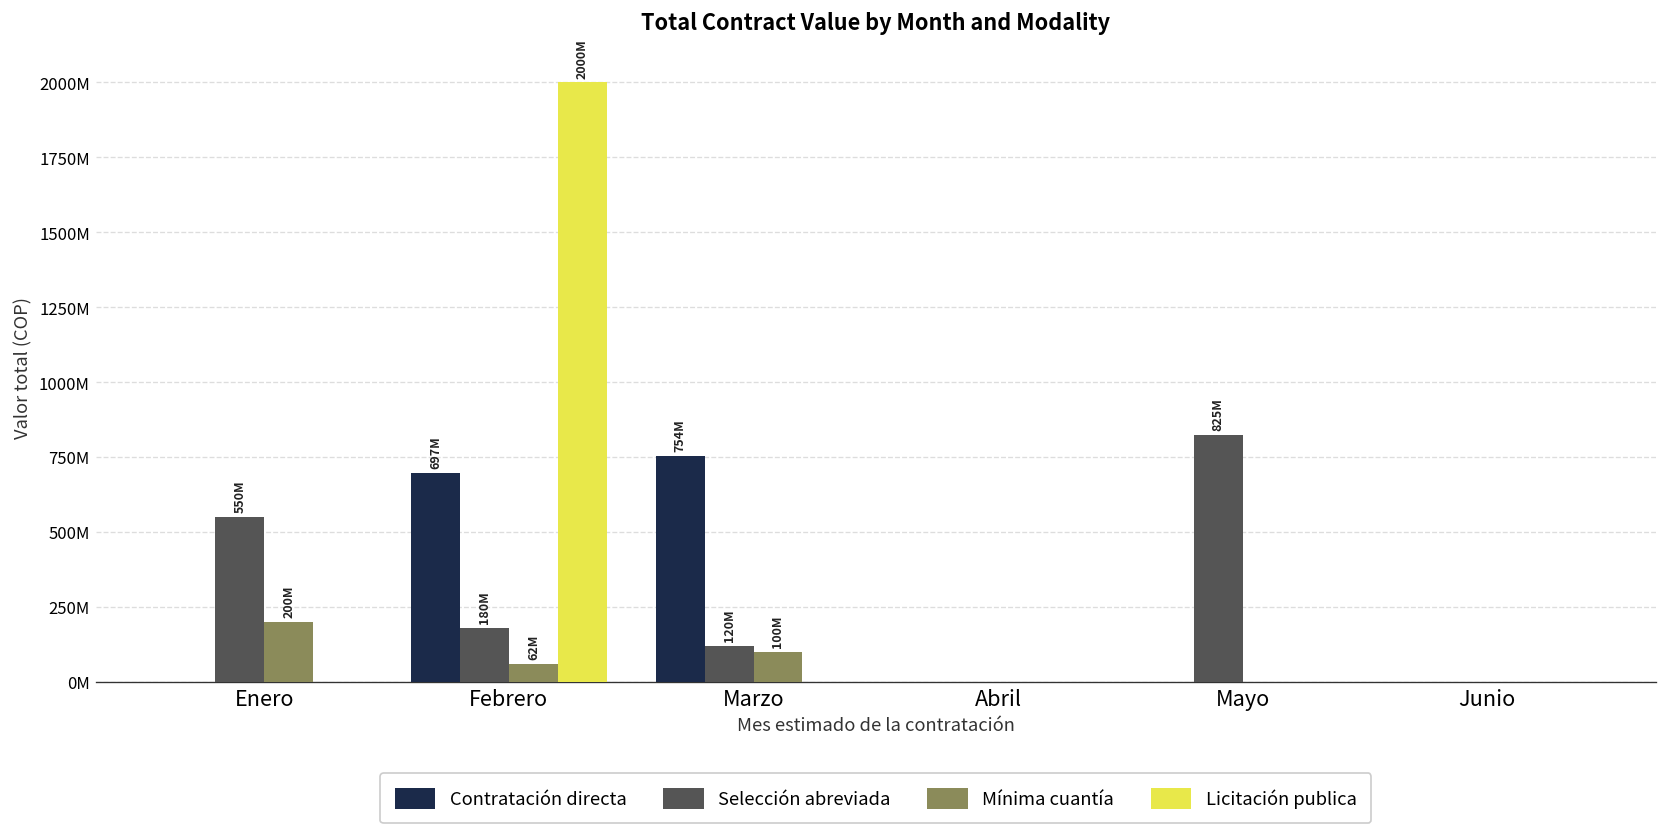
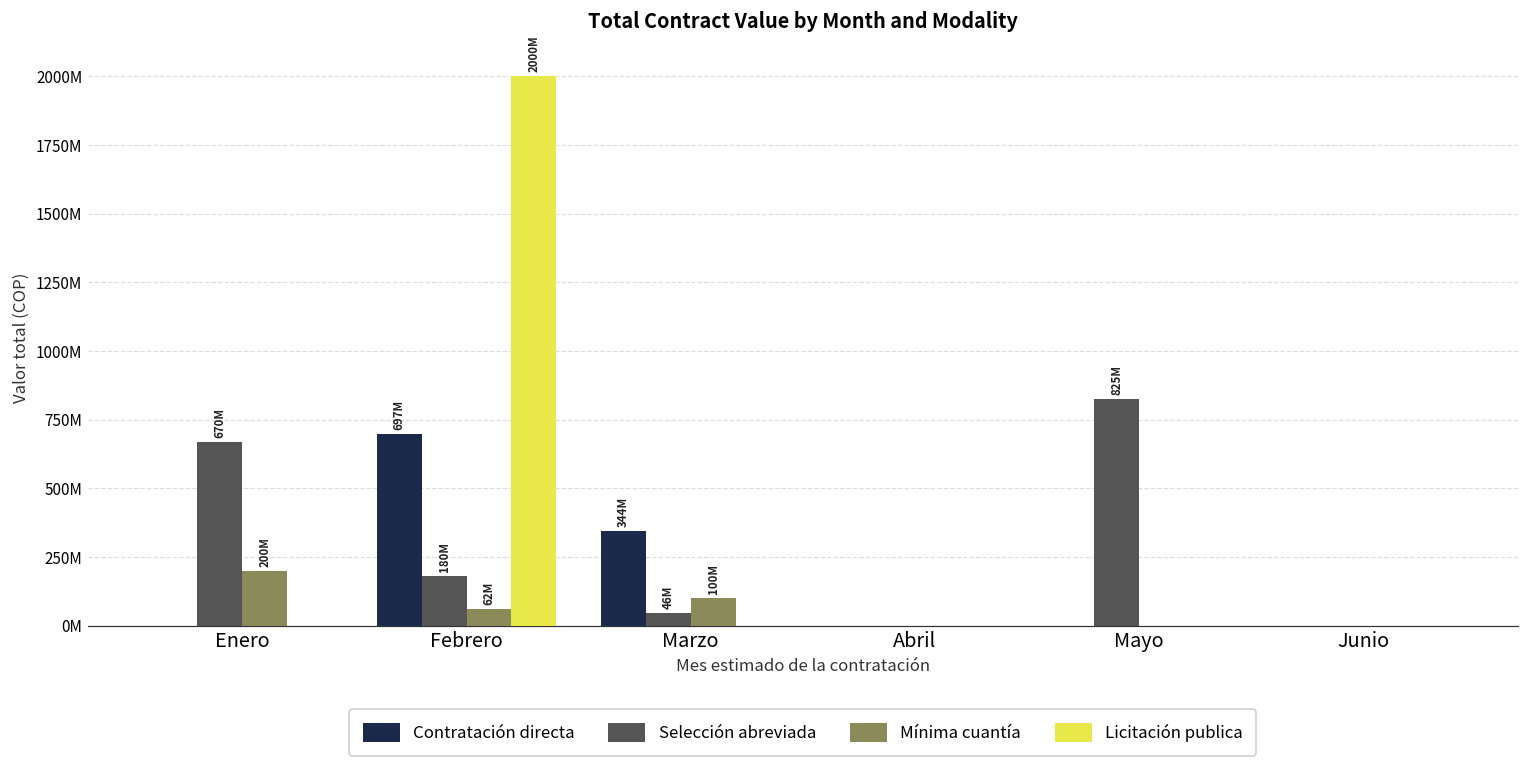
Selección abreviada, Enero: 550M -> 670M
Contratación directa, Marzo: 754M -> 344M
Selección abreviada, Marzo: 120M -> 46M
